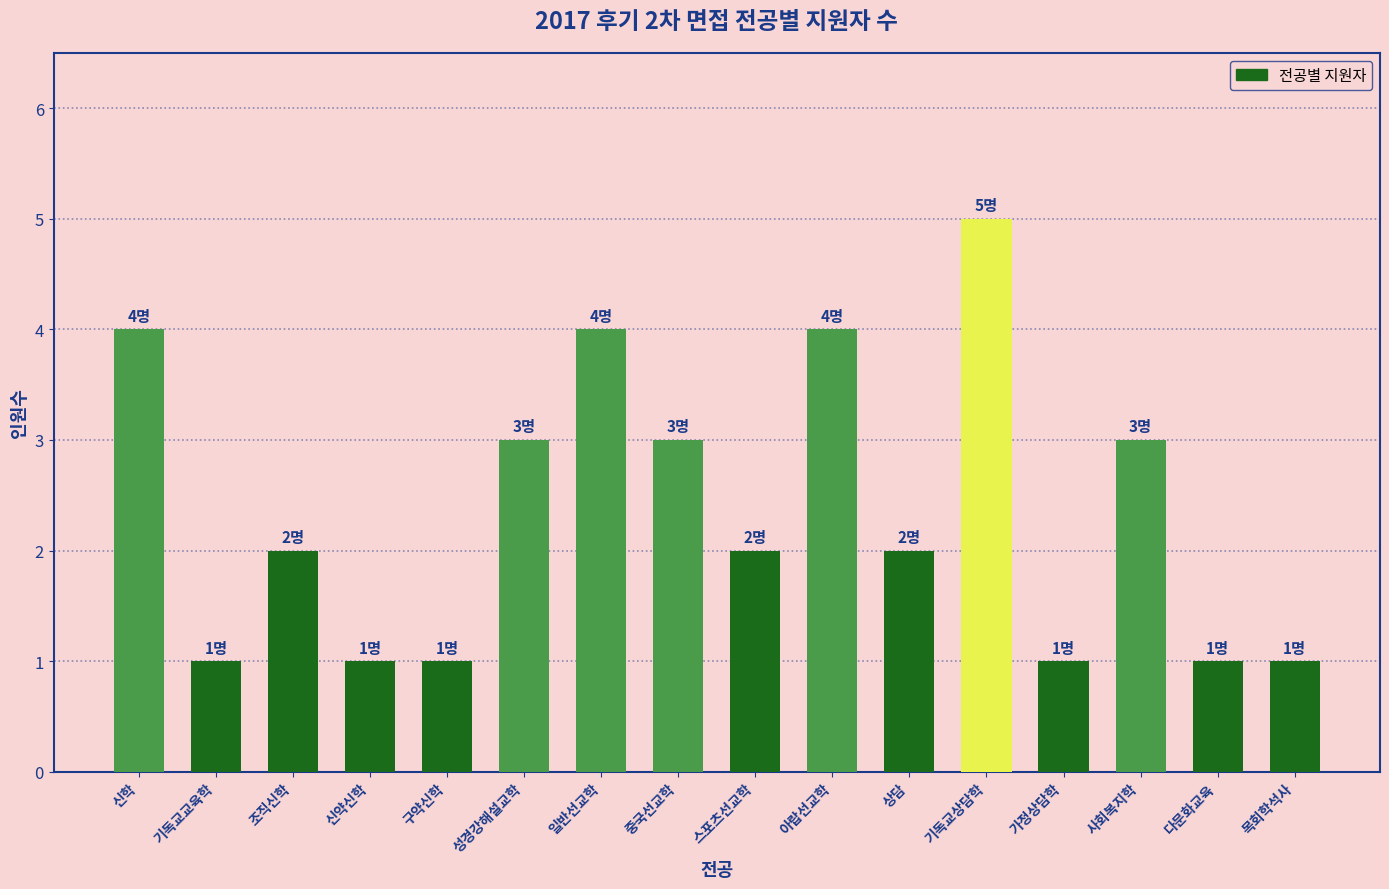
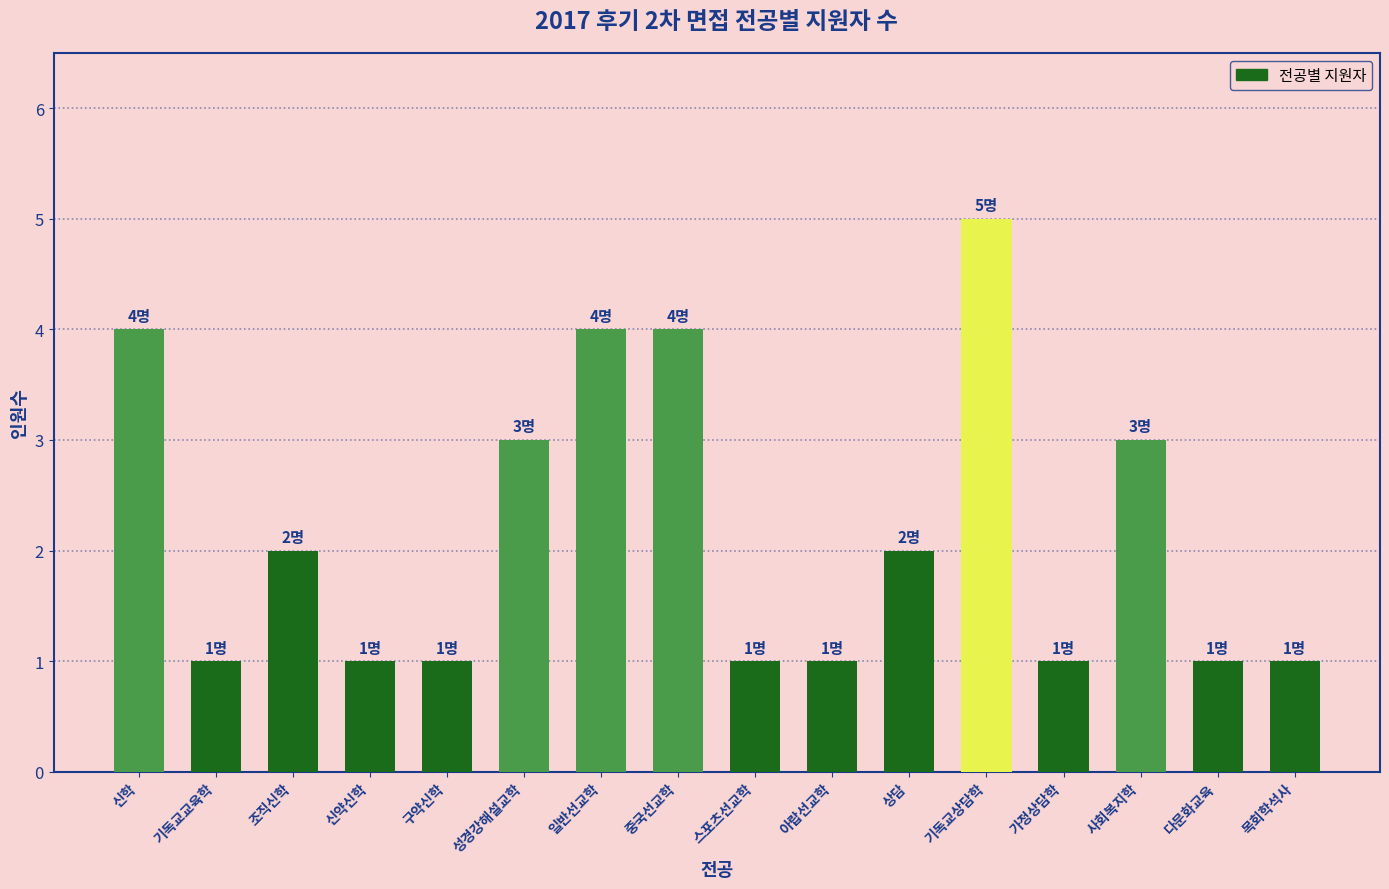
중국선교학: 3명 -> 4명
스포츠선교학: 2명 -> 1명
아랍선교학: 4명 -> 1명
